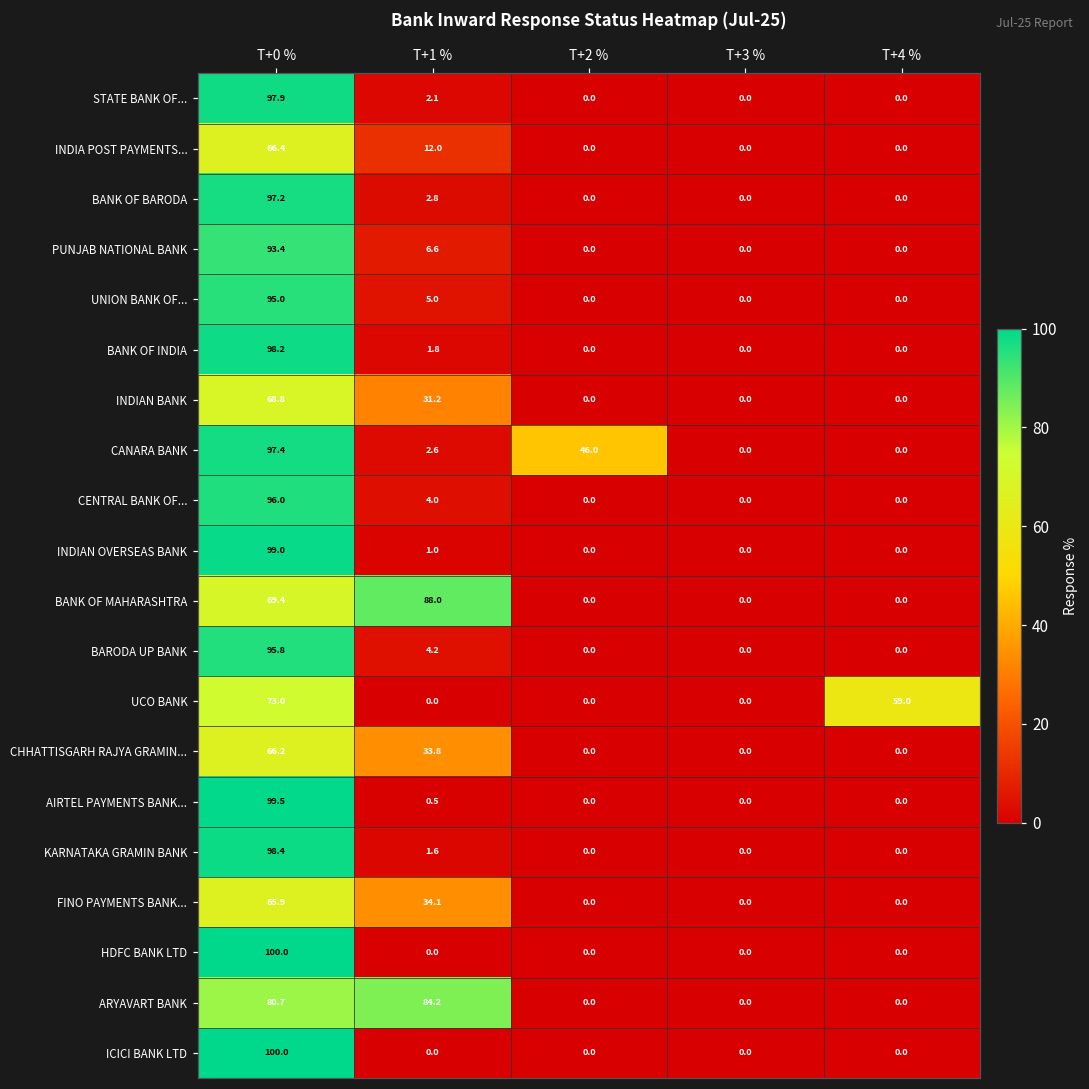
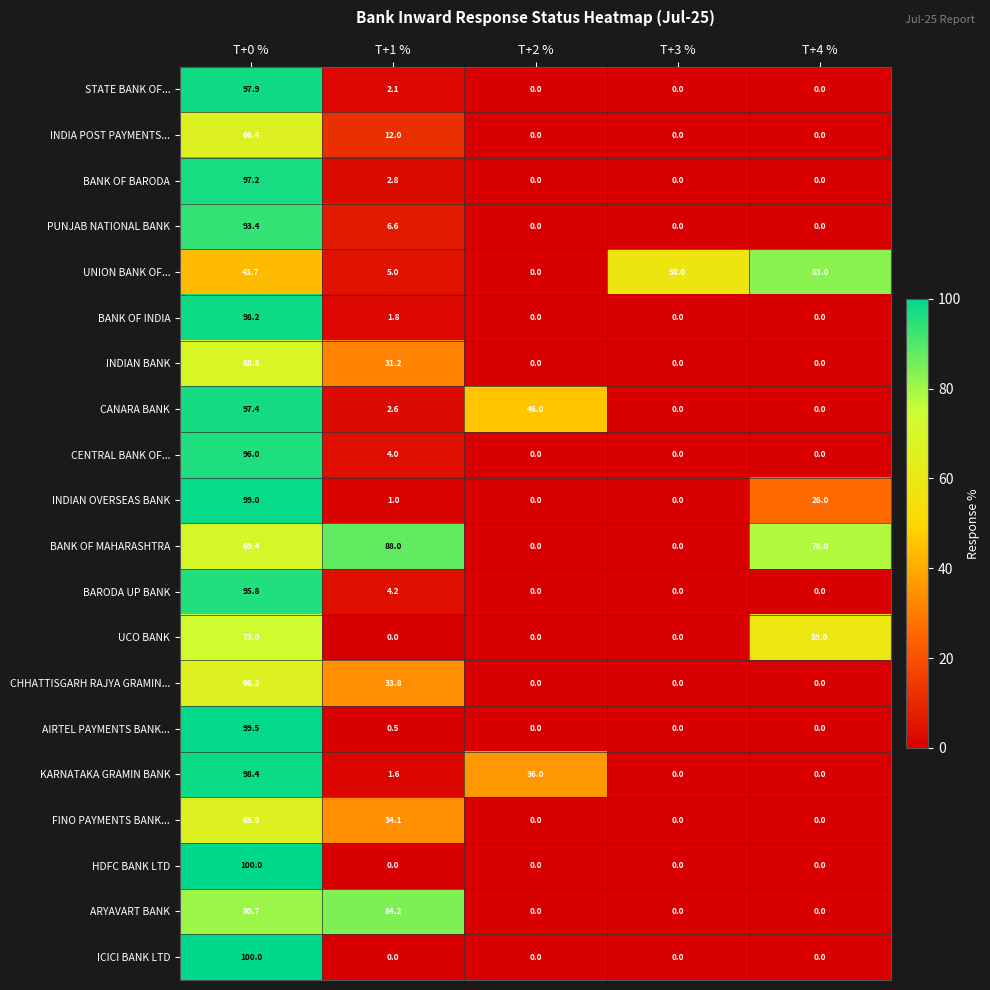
UNION BANK OF..., T+0 %: 95.0 -> 43.7
UNION BANK OF..., T+3 %: 0.0 -> 58.0
UNION BANK OF..., T+4 %: 0.0 -> 83.0
INDIAN OVERSEAS BANK, T+4 %: 0.0 -> 26.0
BANK OF MAHARASHTRA, T+4 %: 0.0 -> 78.0
KARNATAKA GRAMIN BANK, T+2 %: 0.0 -> 36.0
